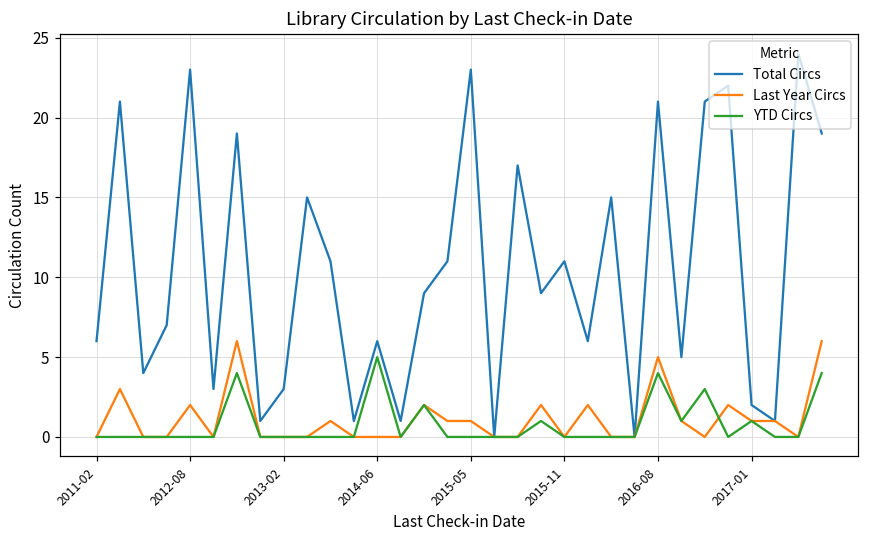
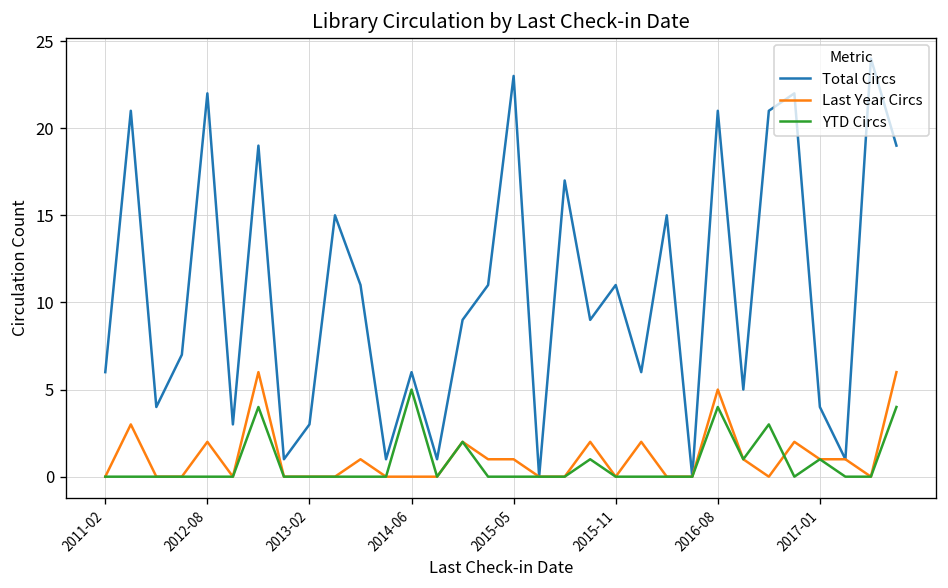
Total Circs, 2012-08: 23 -> 22
Total Circs, 2017-01: 2 -> 4
